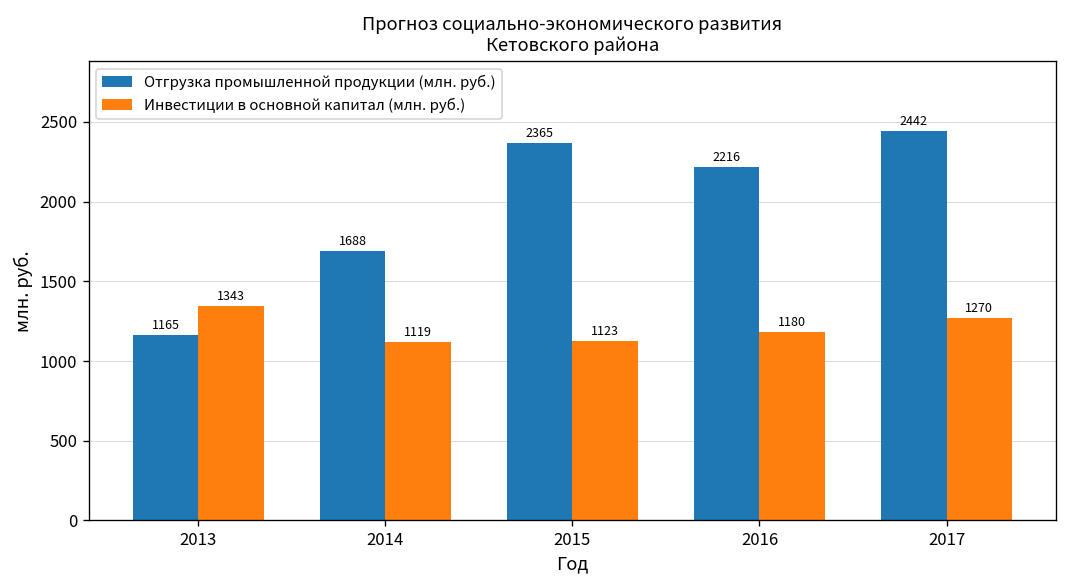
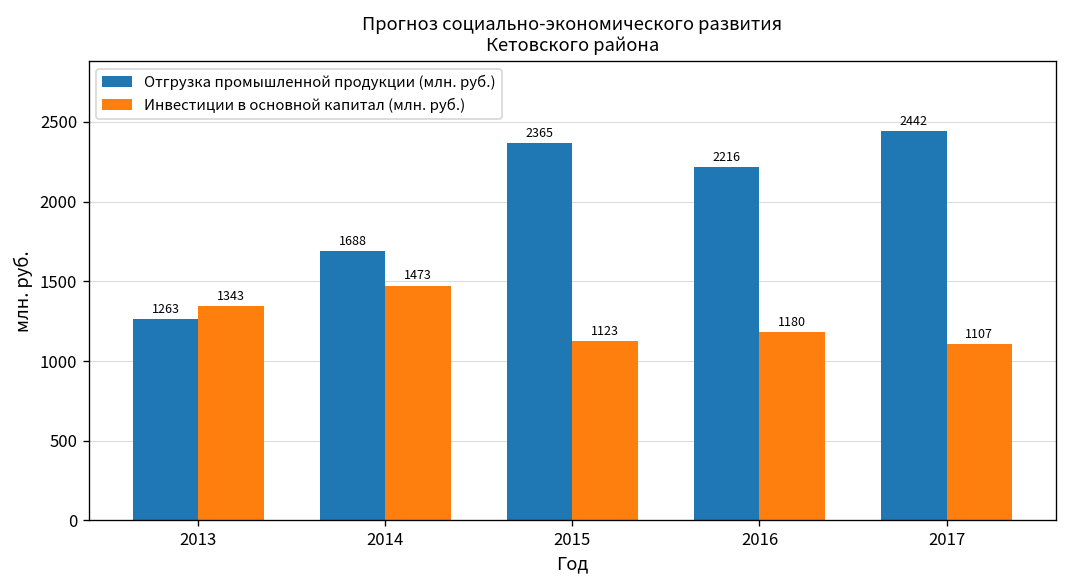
Отгрузка промышленной продукции (млн. руб.), 2013: 1165 -> 1263
Инвестиции в основной капитал (млн. руб.), 2014: 1119 -> 1473
Инвестиции в основной капитал (млн. руб.), 2017: 1270 -> 1107
